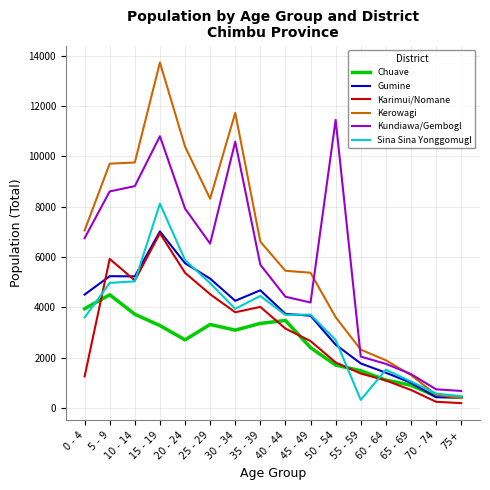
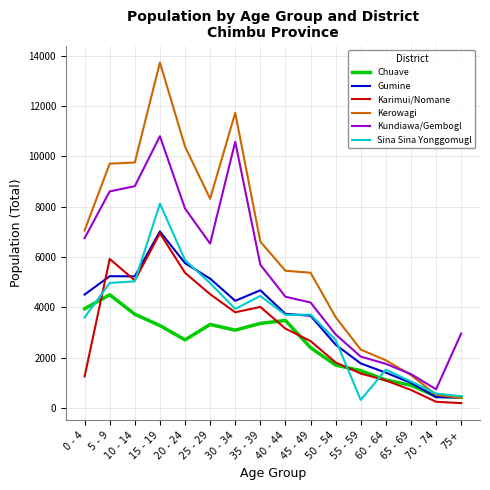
Kundiawa/Gembogl, 50 - 54: 11400 -> 2900
Kundiawa/Gembogl, 75+: 700 -> 3000
